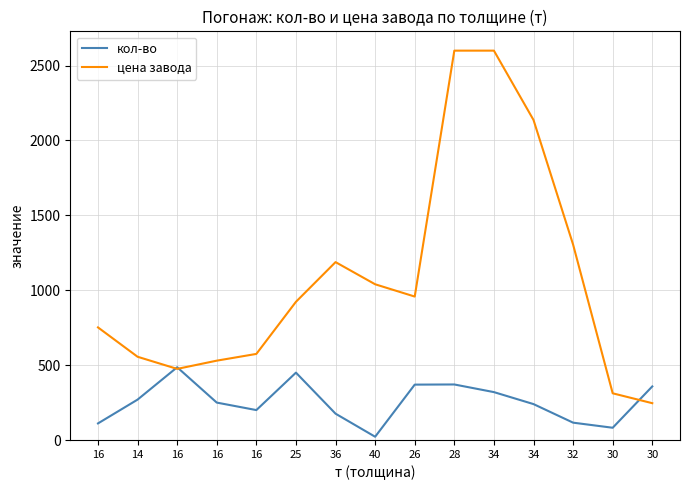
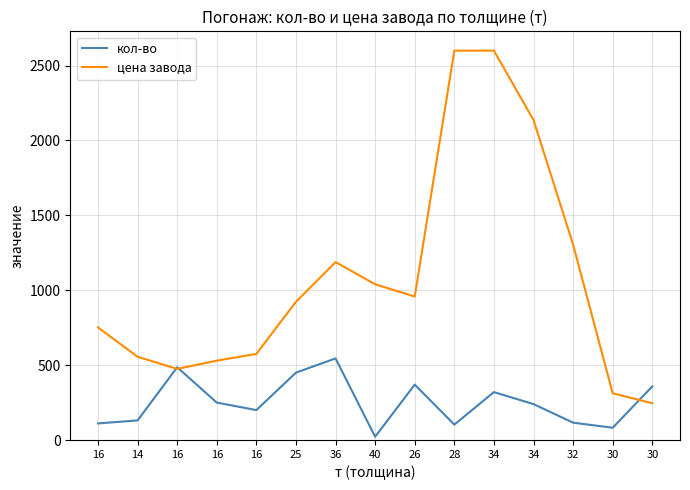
кол-во, 14: 270 -> 130
кол-во, 36: 180 -> 550
кол-во, 28: 370 -> 100
